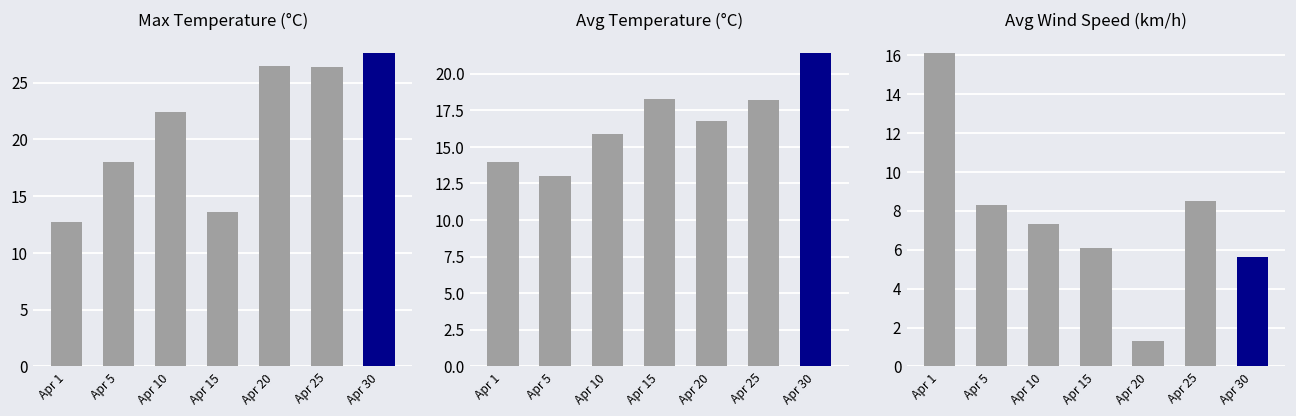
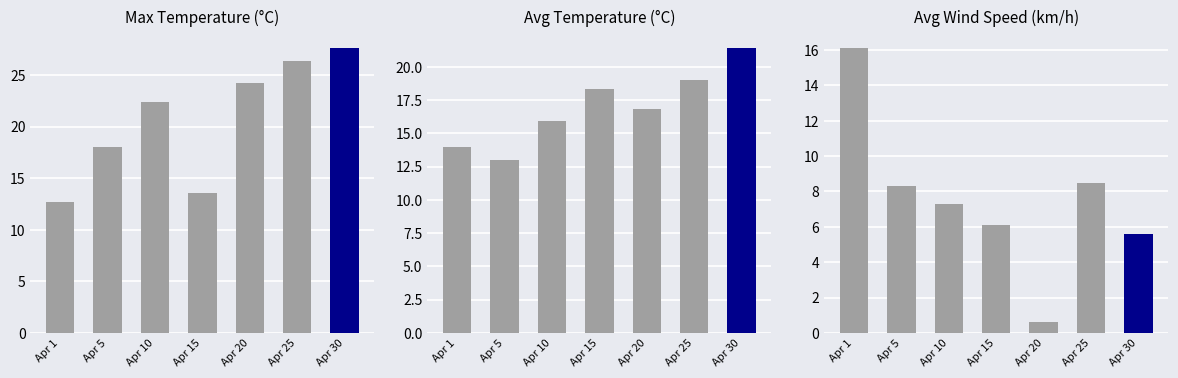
Max Temperature (°C), Apr 20: 26.5 -> 24.2
Avg Temperature (°C), Apr 25: 18.2 -> 19.0
Avg Wind Speed (km/h), Apr 20: 1.3 -> 0.6
